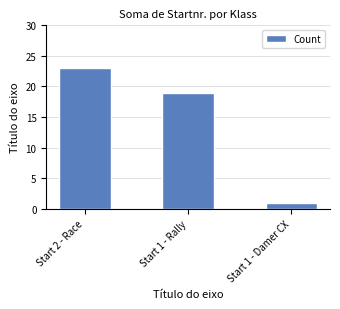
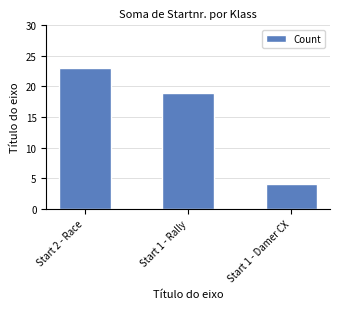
Start 1 - Damer CX: 1 -> 4
